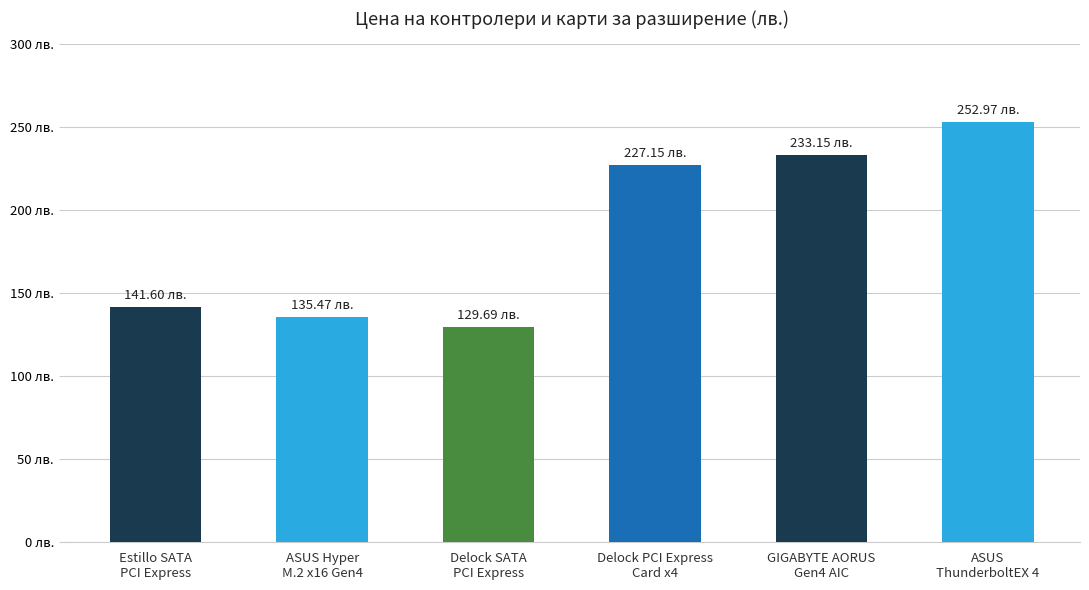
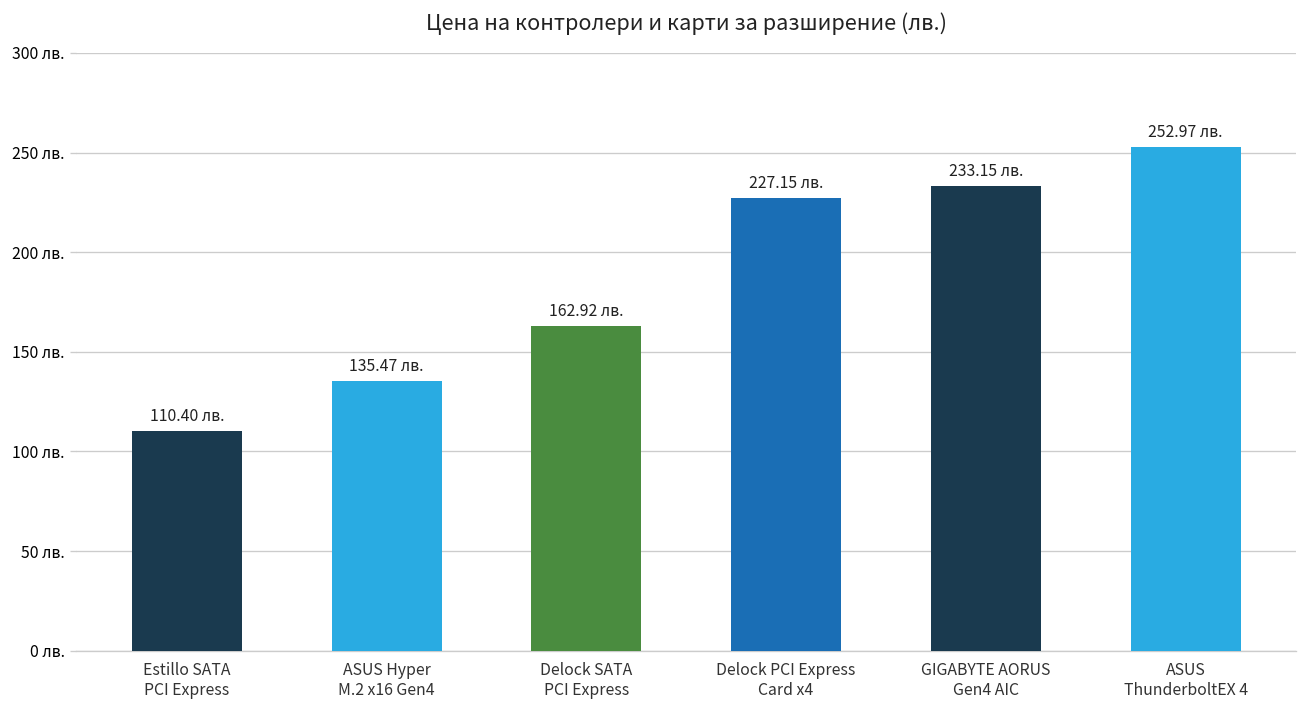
Estillo SATA PCI Express: 141.60 -> 110.40
Delock SATA PCI Express: 129.69 -> 162.92
